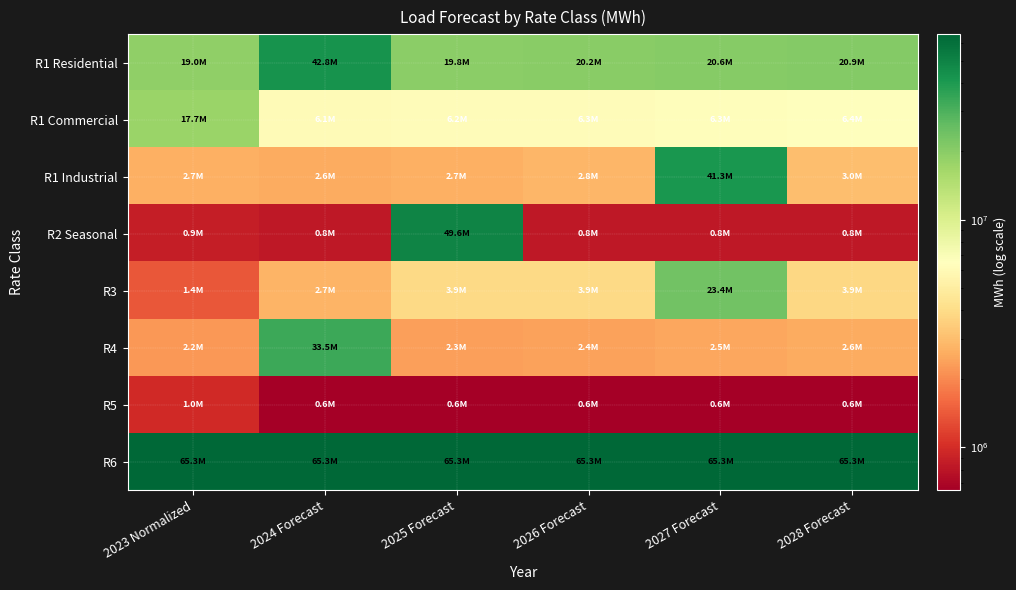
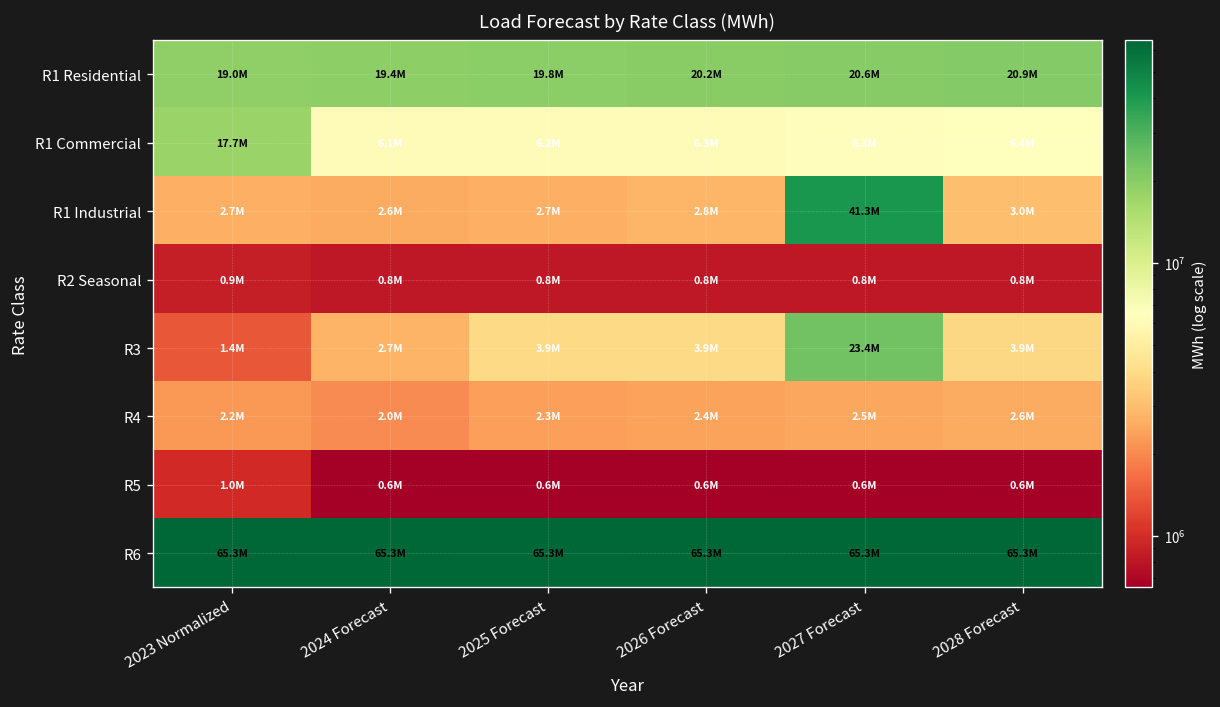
R1 Residential, 2024 Forecast: 42.8M -> 19.4M
R2 Seasonal, 2025 Forecast: 49.6M -> 0.8M
R4, 2024 Forecast: 33.5M -> 2.0M
